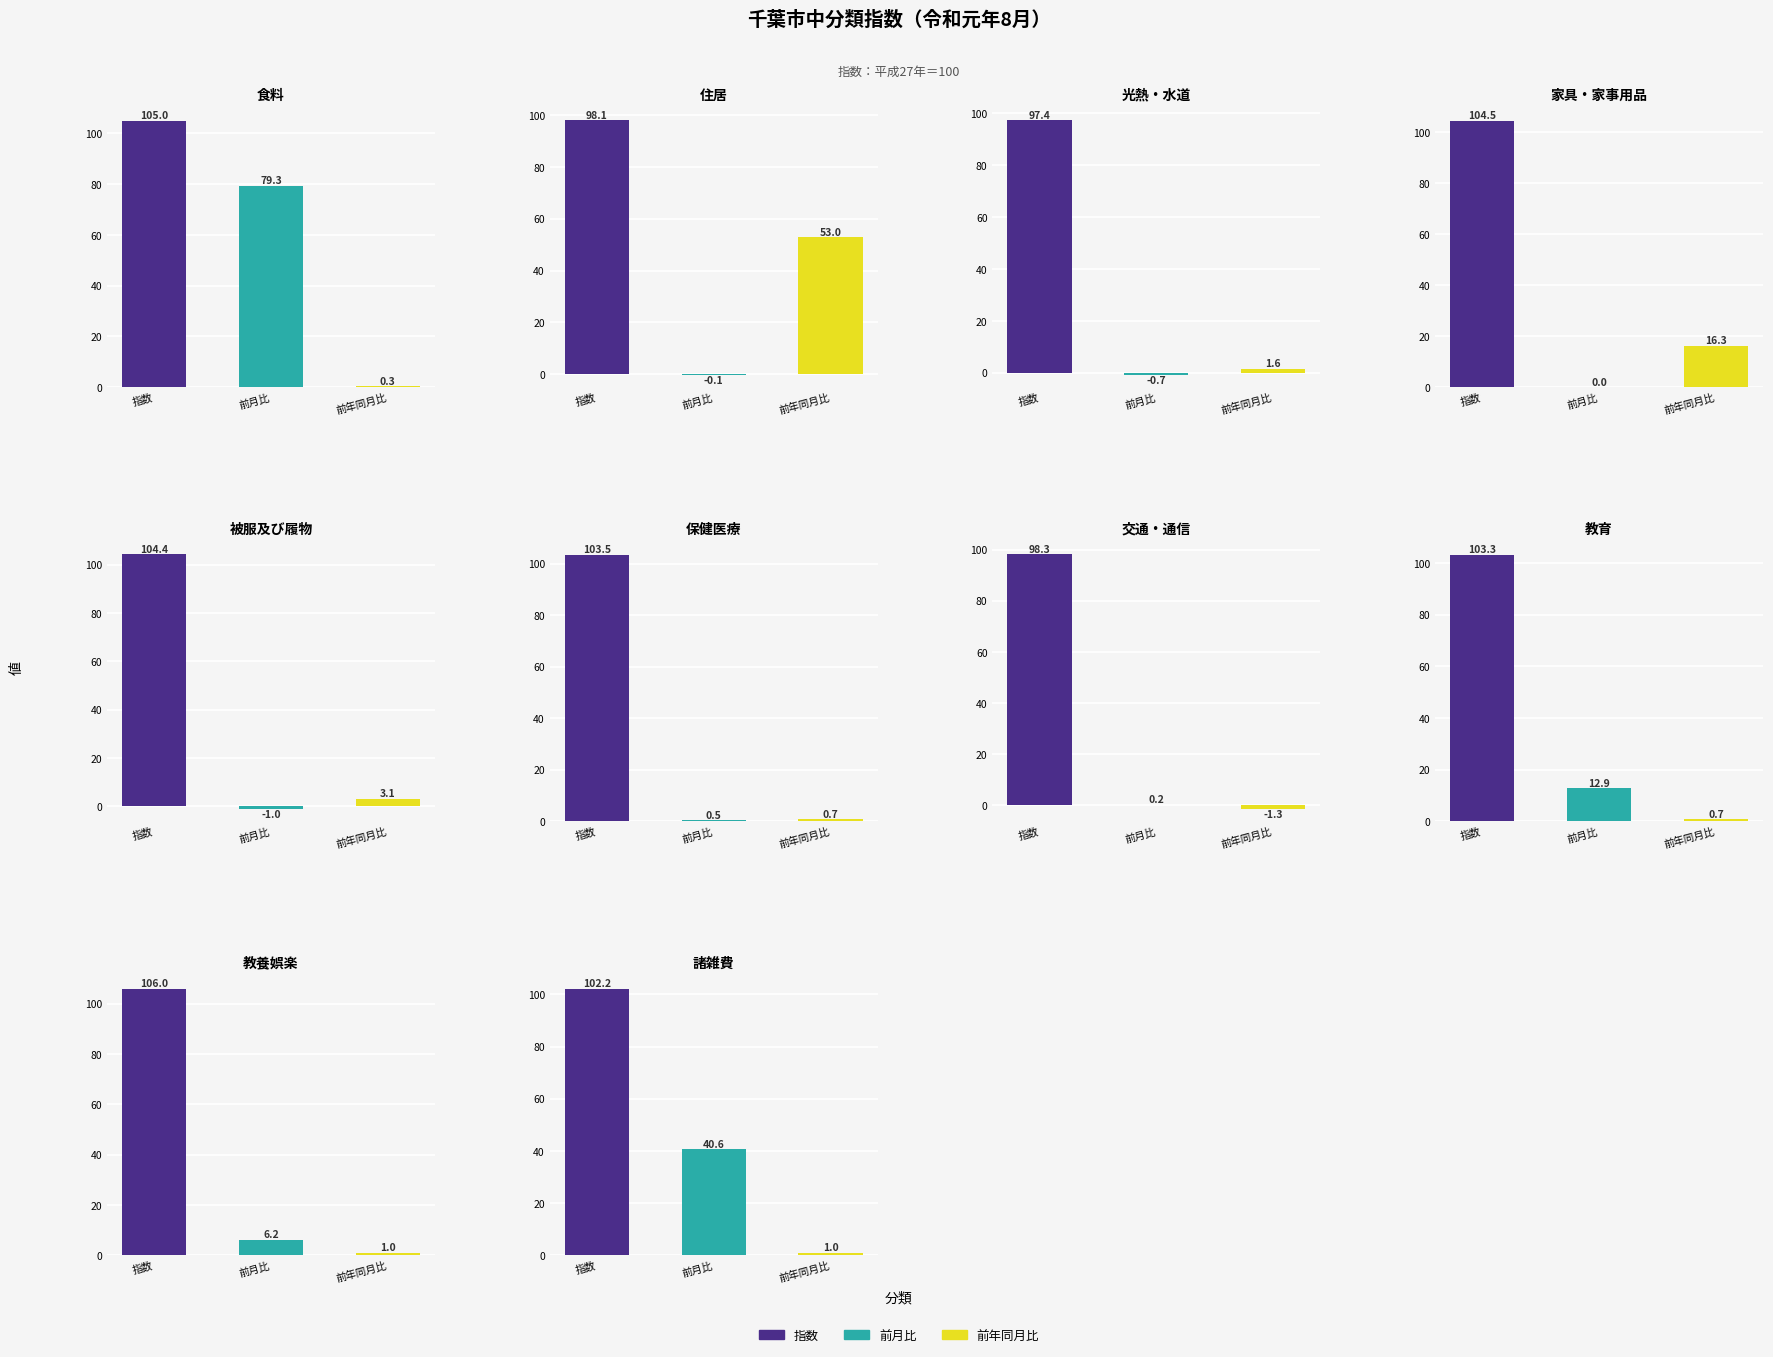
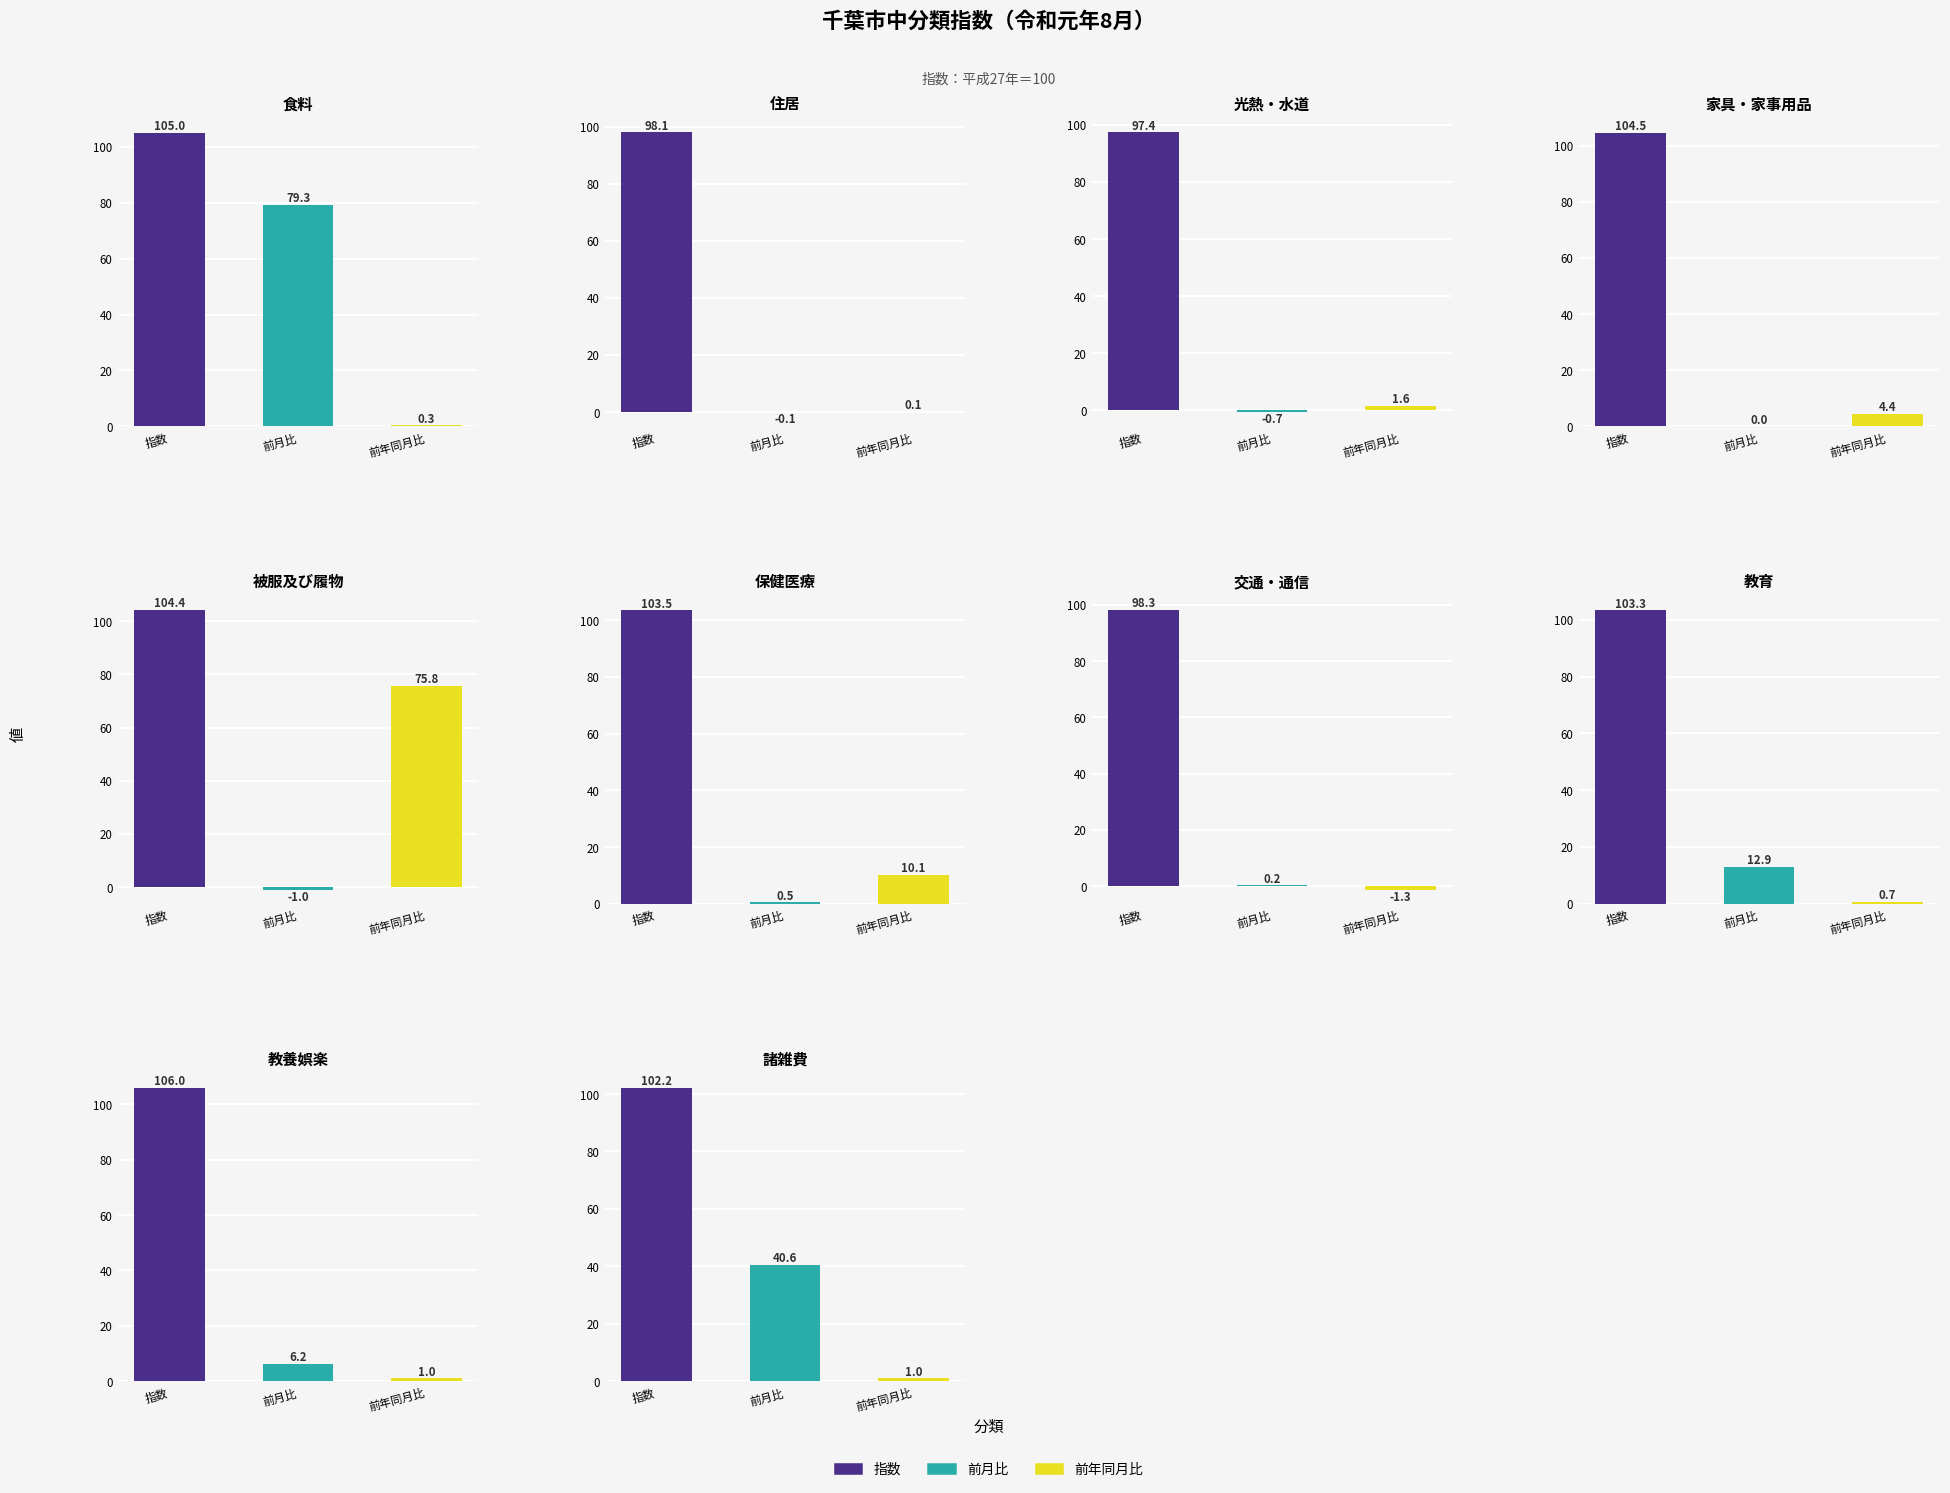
住居, 前年同月比: 53.0 -> 0.1
家具・家事用品, 前年同月比: 16.3 -> 4.4
被服及び履物, 前年同月比: 3.1 -> 75.8
保健医療, 前年同月比: 0.7 -> 10.1
